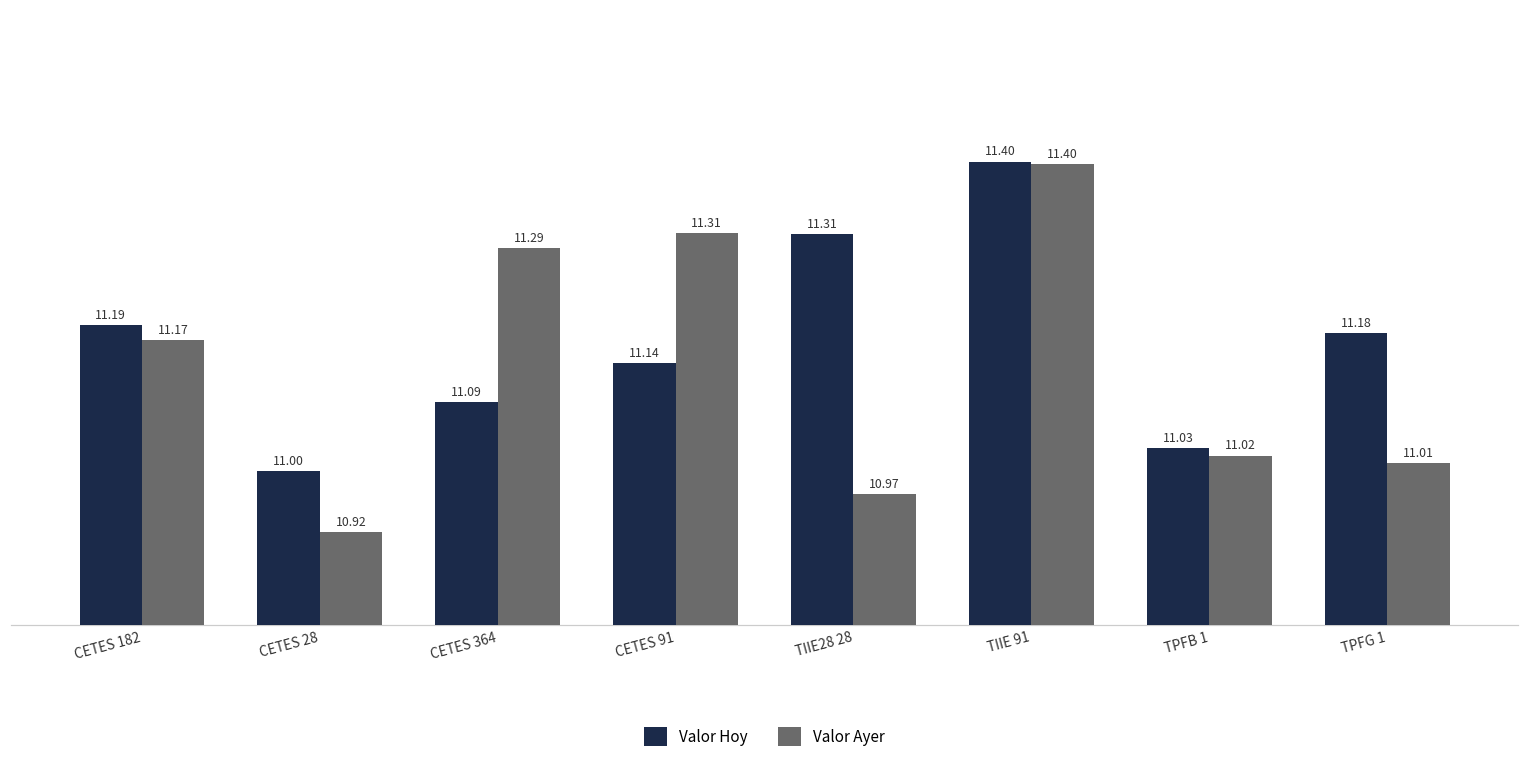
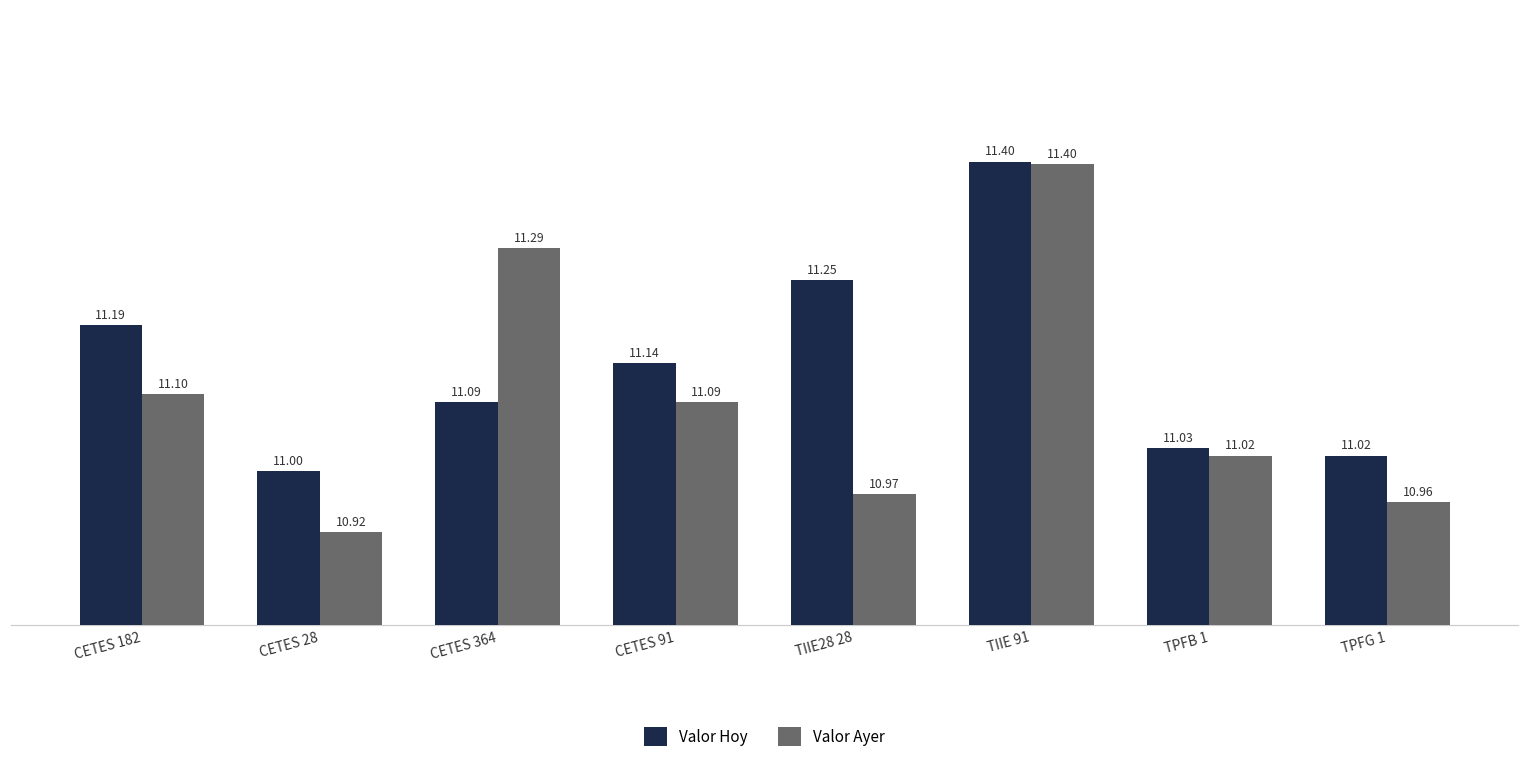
Valor Ayer, CETES 182: 11.17 -> 11.10
Valor Ayer, CETES 91: 11.31 -> 11.09
Valor Hoy, TIIE28 28: 11.31 -> 11.25
Valor Hoy, TPFG 1: 11.18 -> 11.02
Valor Ayer, TPFG 1: 11.01 -> 10.96
